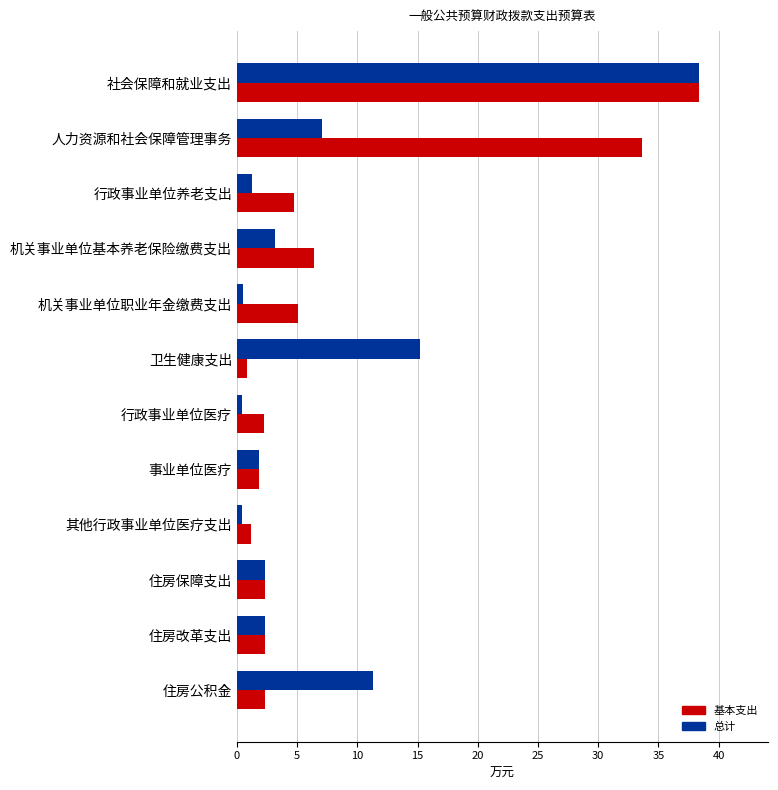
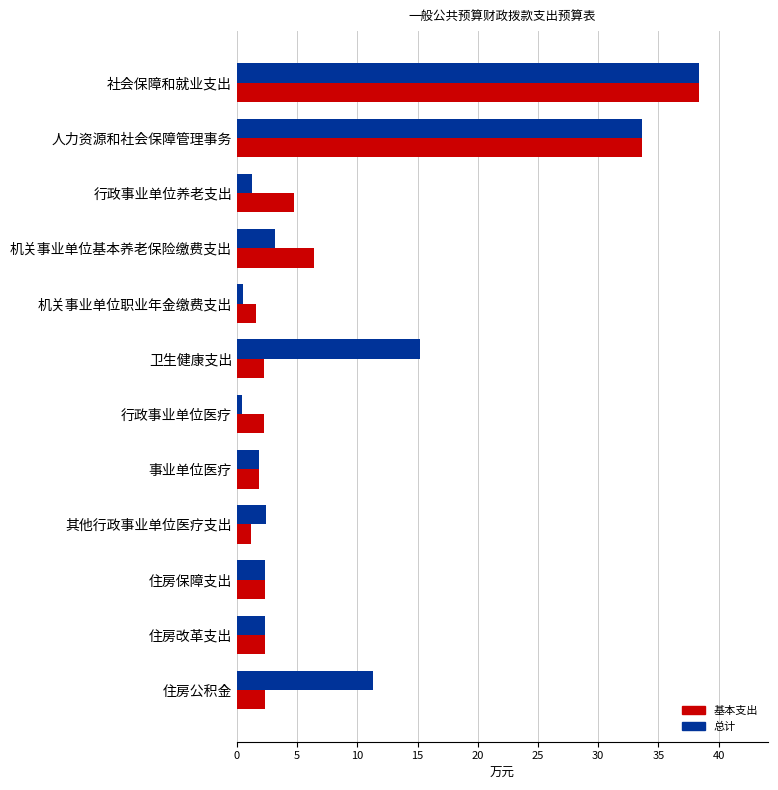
总计, 人力资源和社会保障管理事务: 7.0 -> 33.6
基本支出, 机关事业单位职业年金缴费支出: 5.1 -> 1.6
基本支出, 卫生健康支出: 0.9 -> 2.3
总计, 其他行政事业单位医疗支出: 0.4 -> 2.4
